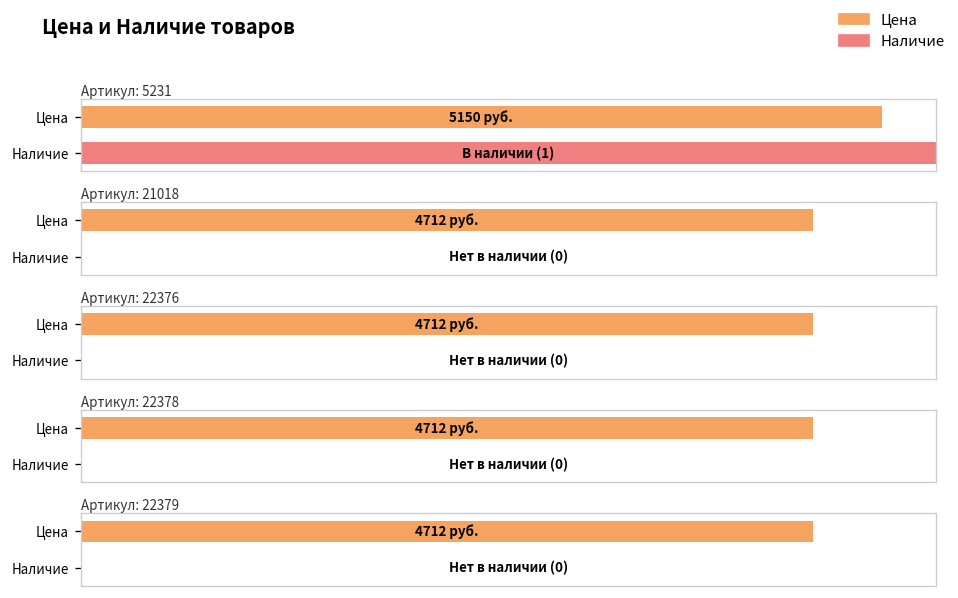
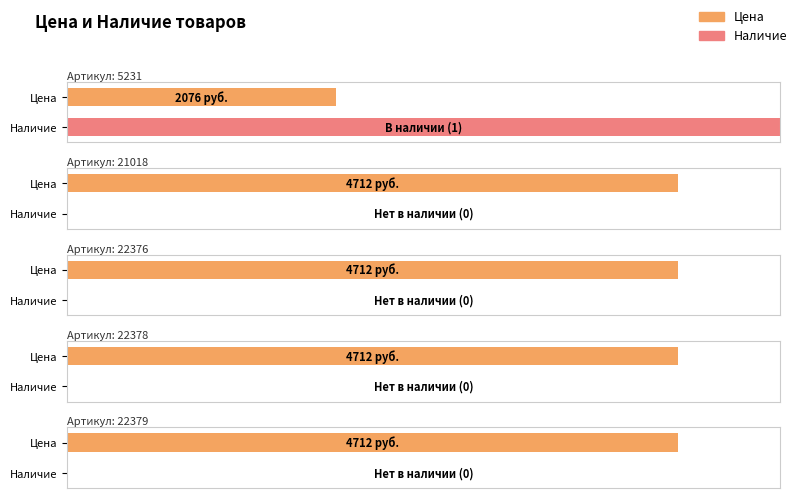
Артикул: 5231, Цена: 5150 -> 2076
